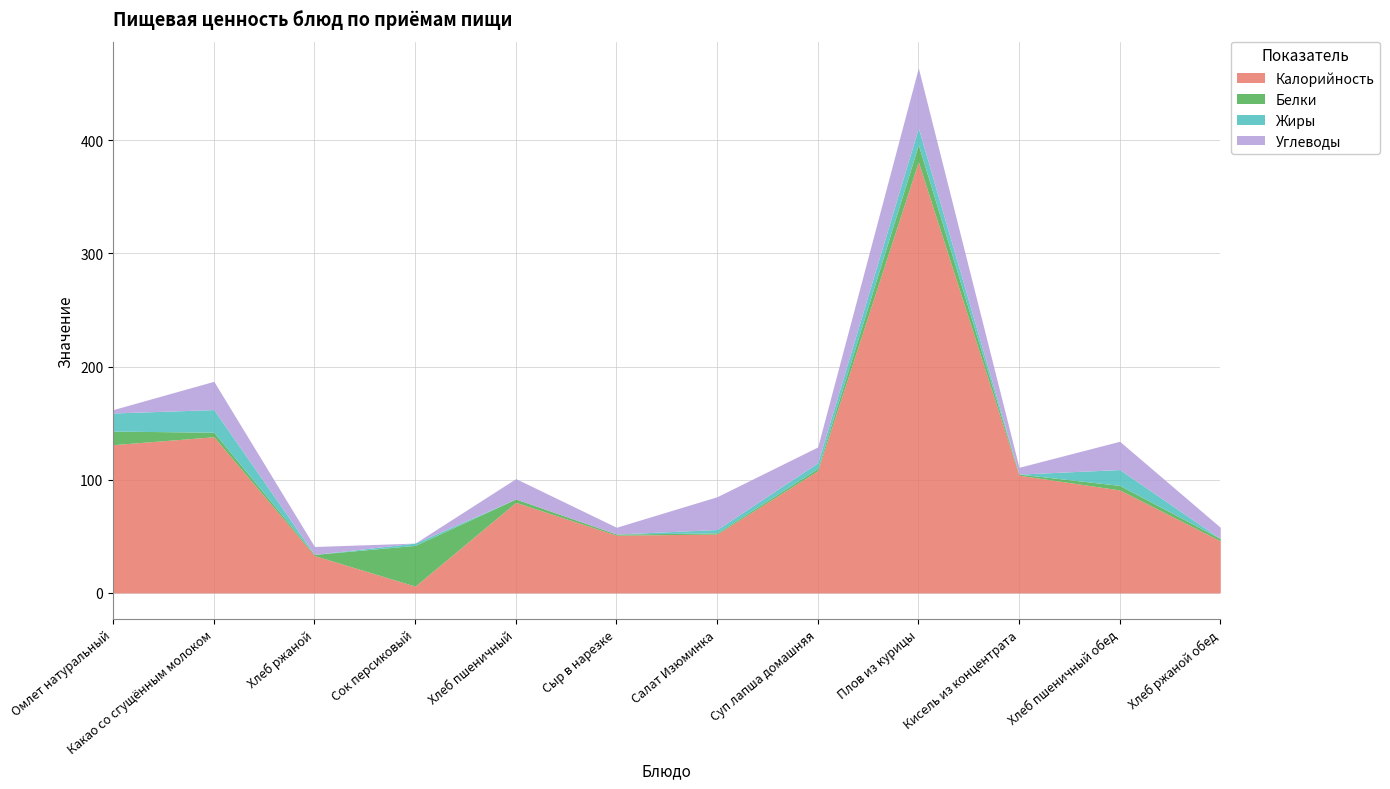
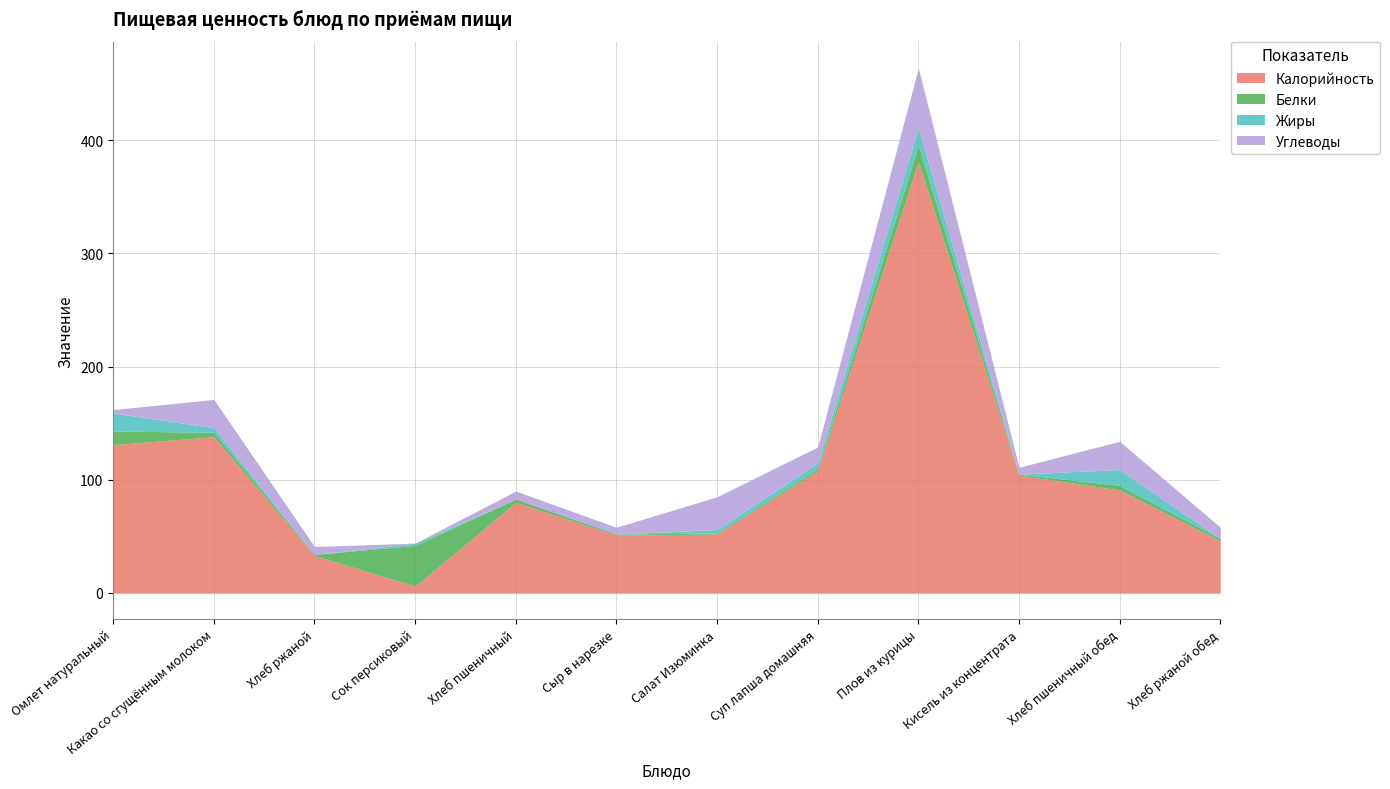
Жиры, Какао со сгущённым молоком: 20 -> 4
Углеводы, Хлеб пшеничный: 18 -> 7
